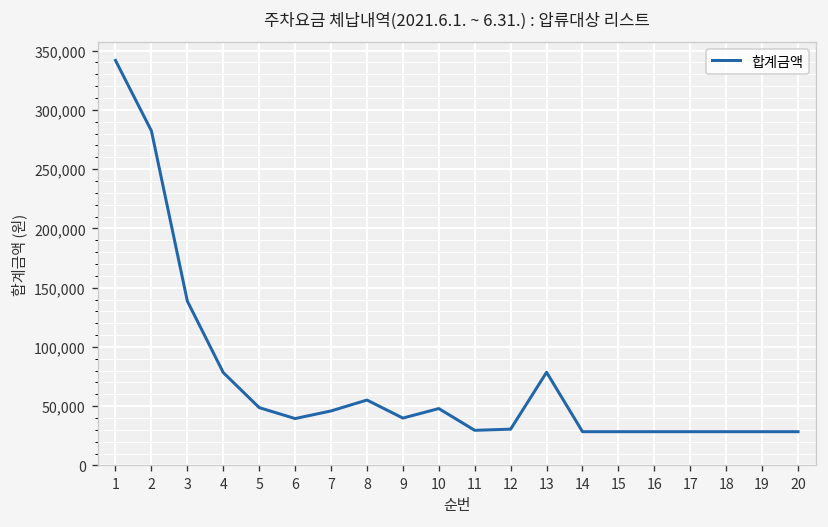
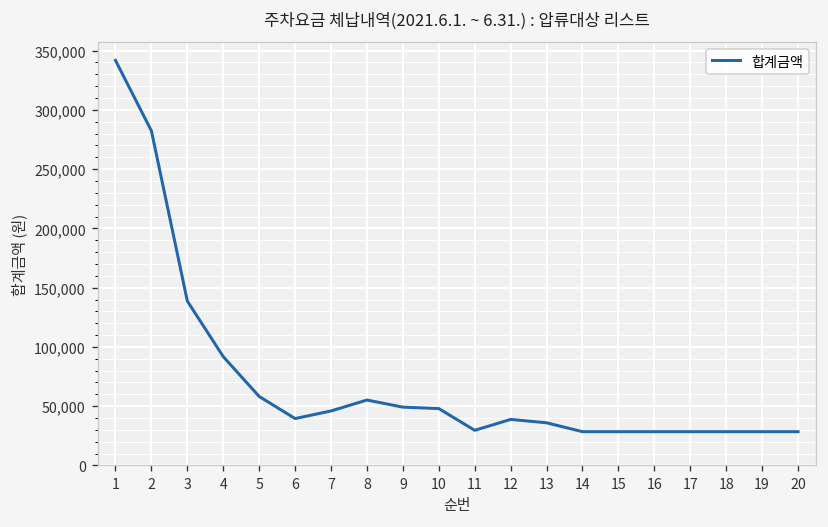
4: 80,000 -> 90,000
5: 50,000 -> 60,000
9: 40,000 -> 50,000
12: 30,000 -> 40,000
13: 80,000 -> 40,000
